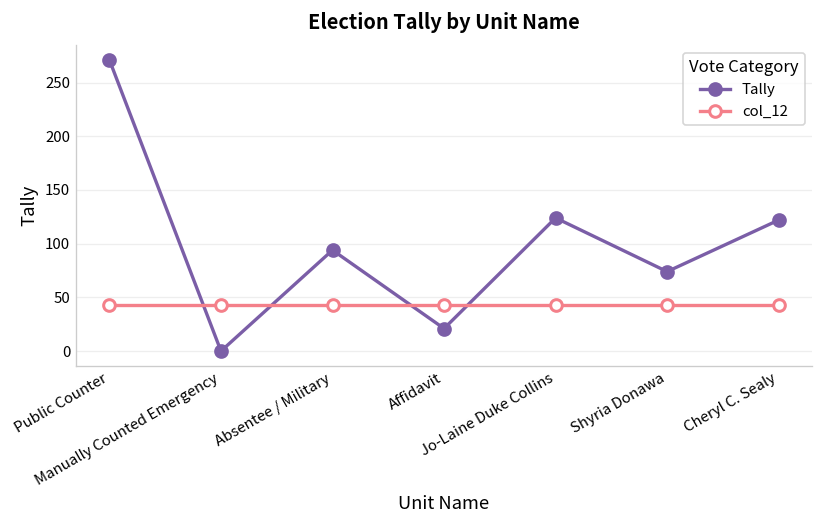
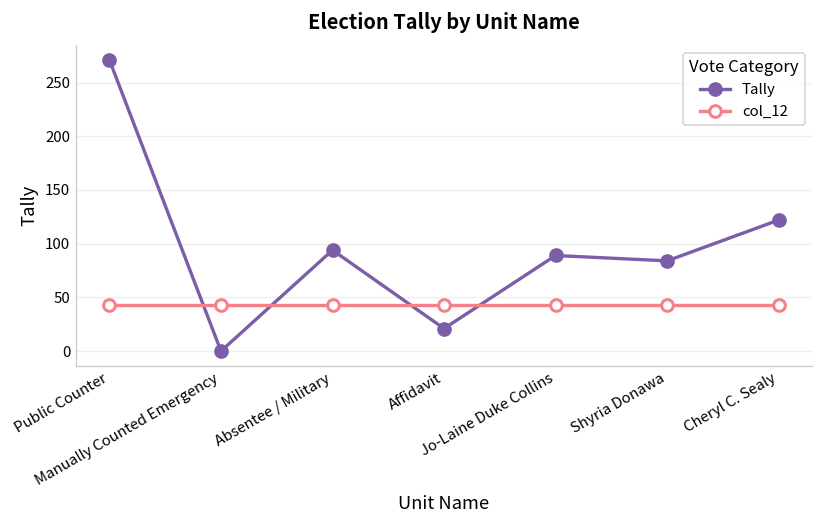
Tally, Jo-Laine Duke Collins: 120 -> 90
Tally, Shyria Donawa: 70 -> 80
